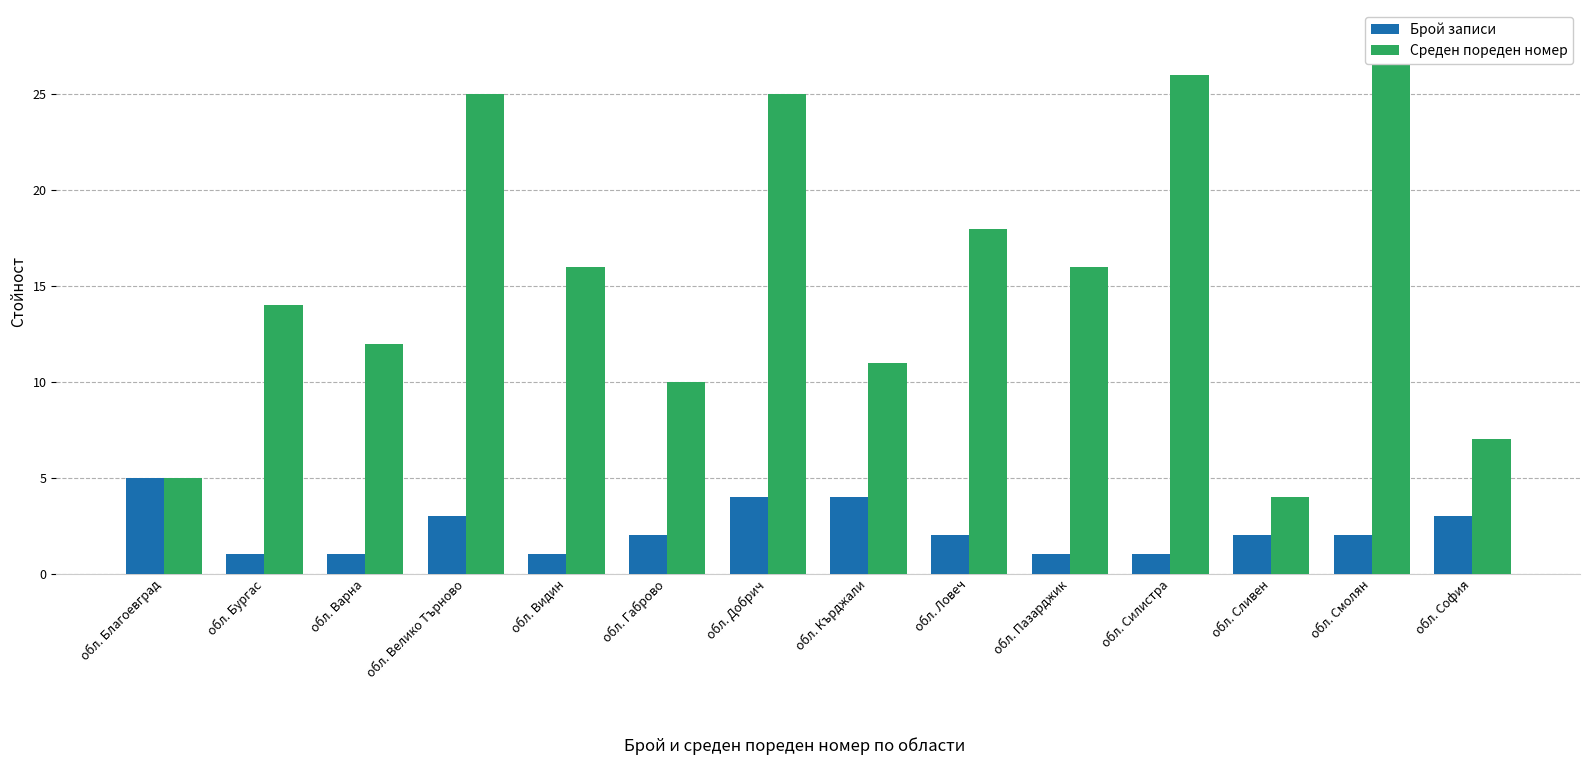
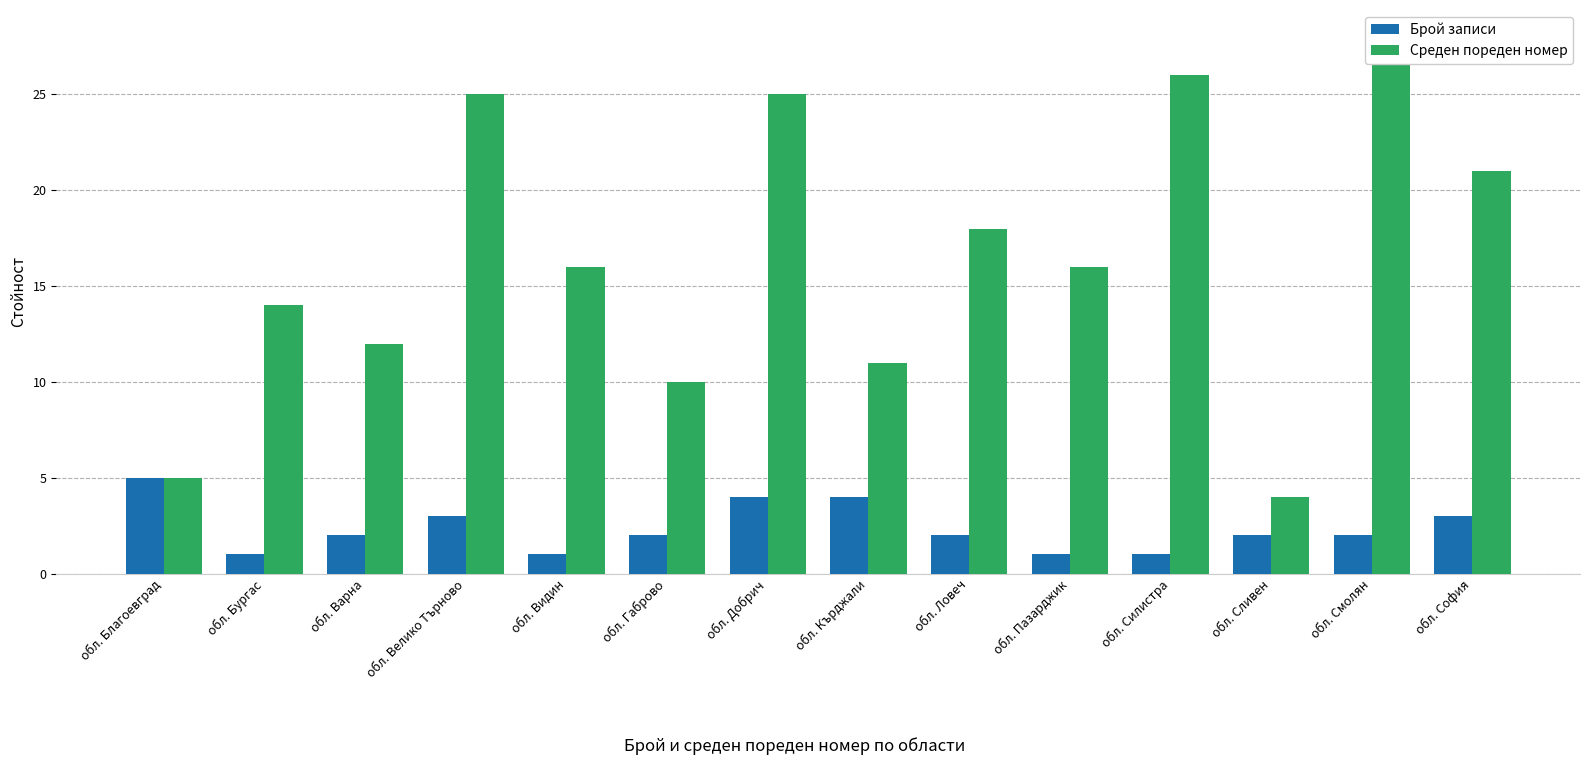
Брой записи, обл. Варна: 1 -> 2
Среден пореден номер, обл. София: 7 -> 21
